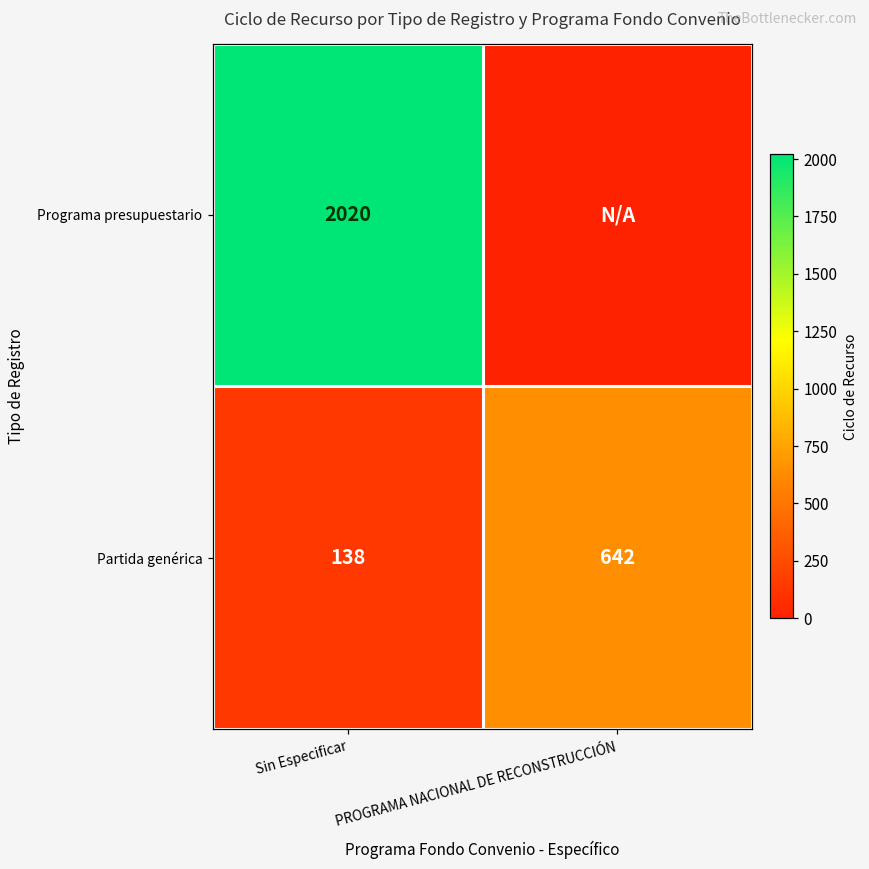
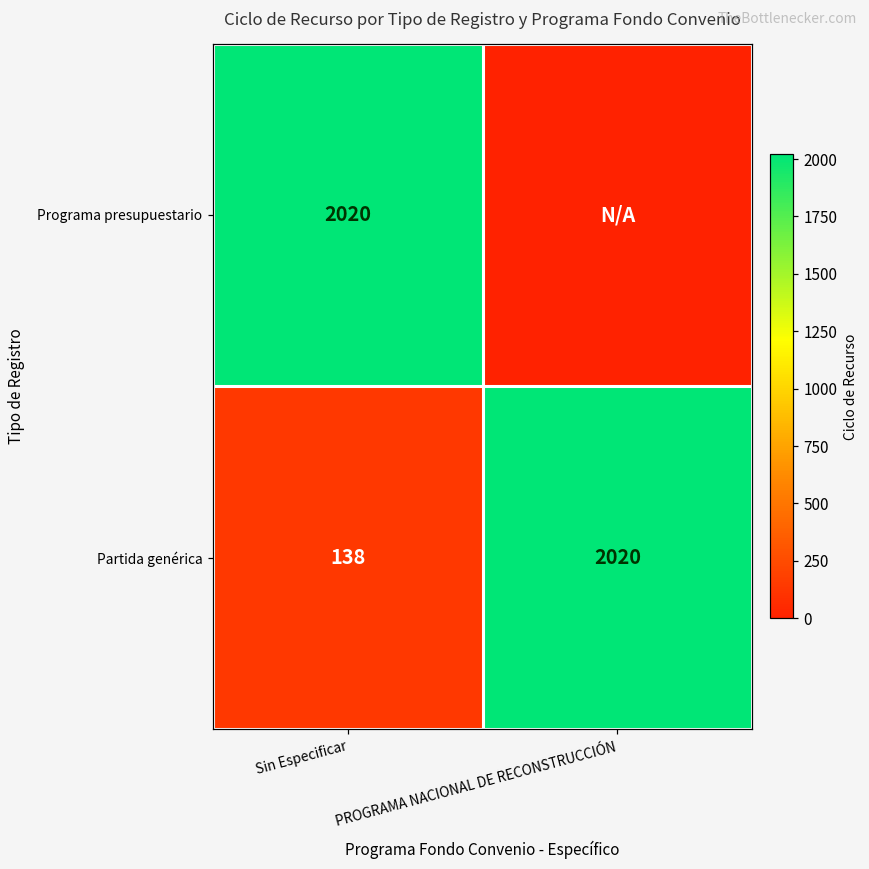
Partida genérica, PROGRAMA NACIONAL DE RECONSTRUCCIÓN: 642 -> 2020
